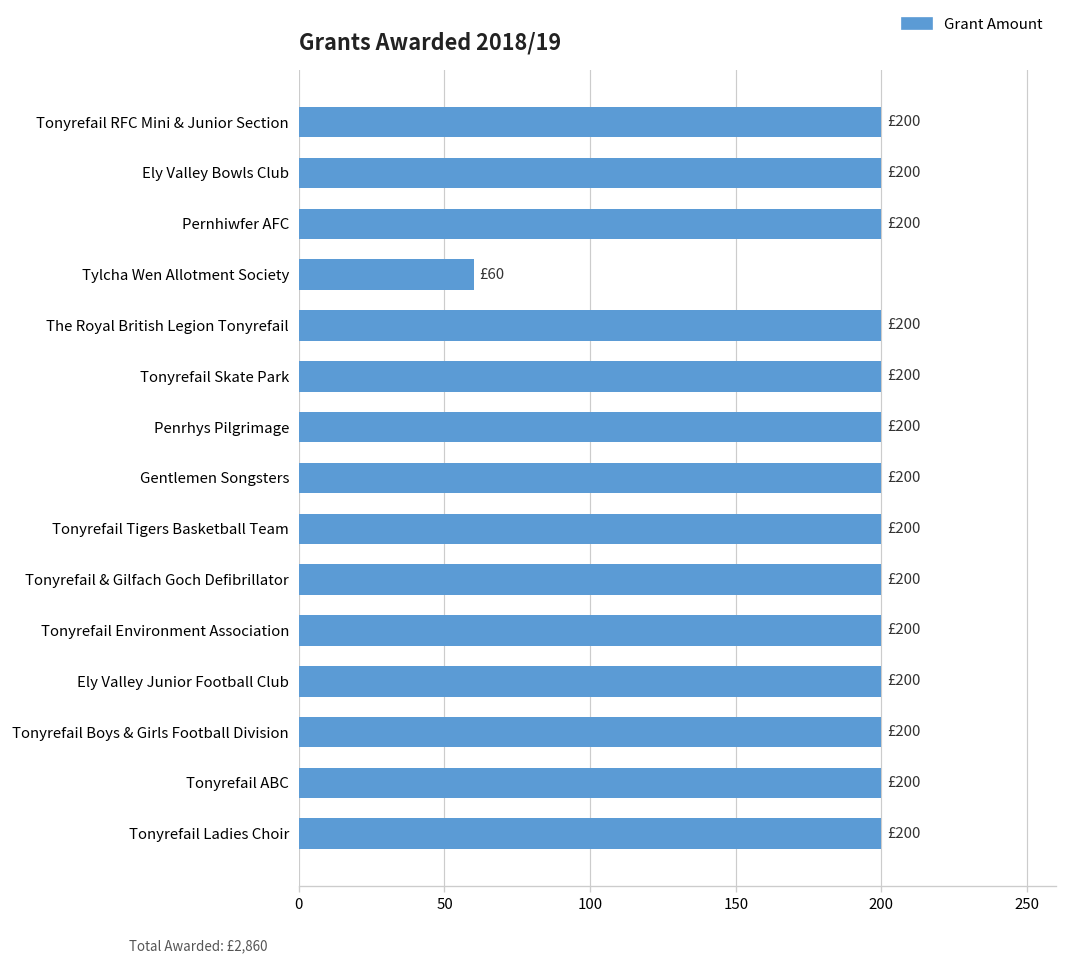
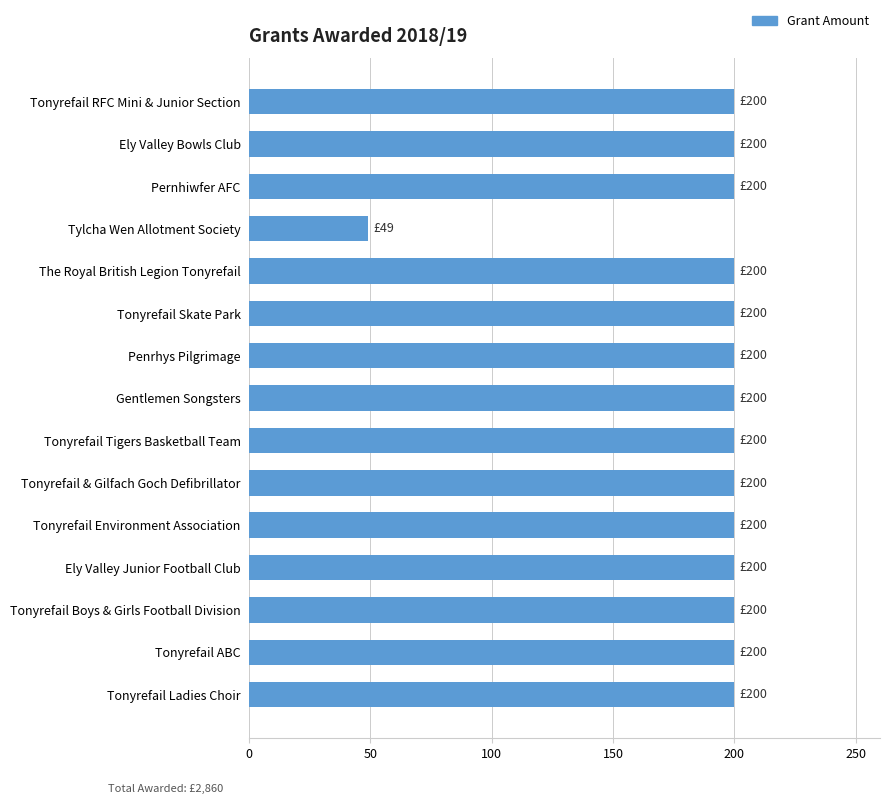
Tylcha Wen Allotment Society: £60 -> £49
